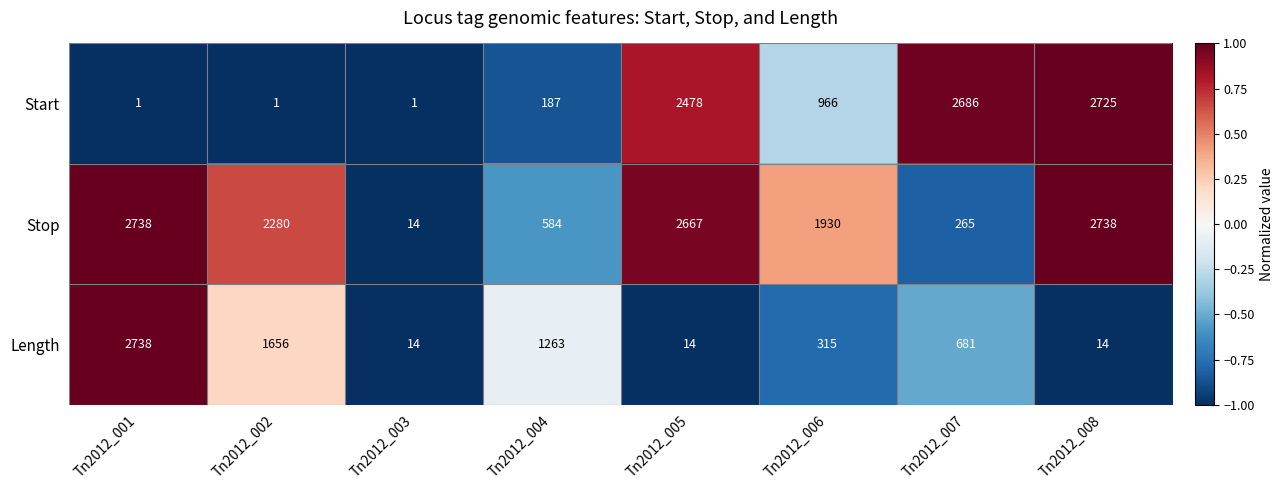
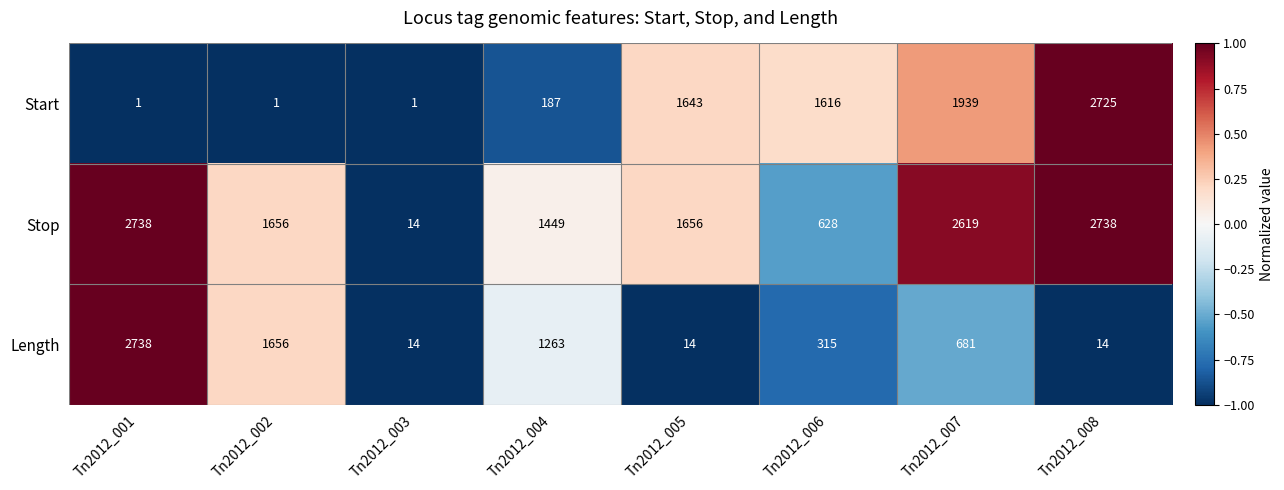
Start, Tn2012_005: 2478 -> 1643
Start, Tn2012_006: 966 -> 1616
Start, Tn2012_007: 2686 -> 1939
Stop, Tn2012_002: 2280 -> 1656
Stop, Tn2012_004: 584 -> 1449
Stop, Tn2012_005: 2667 -> 1656
Stop, Tn2012_006: 1930 -> 628
Stop, Tn2012_007: 265 -> 2619
